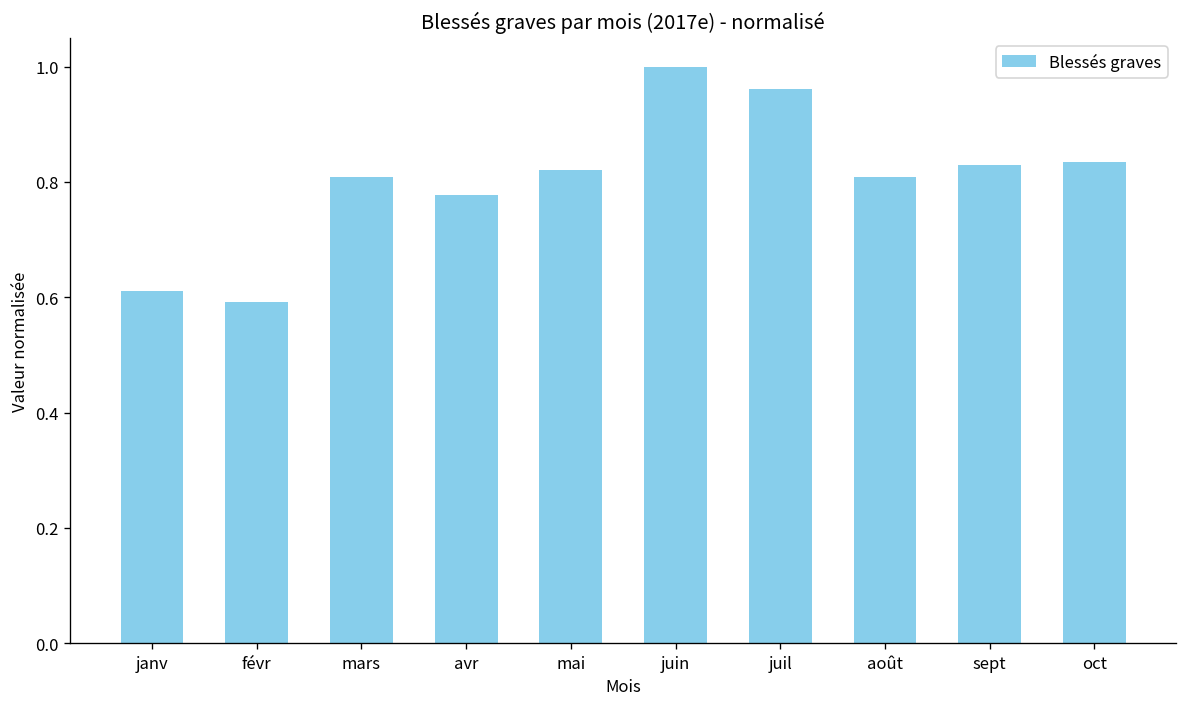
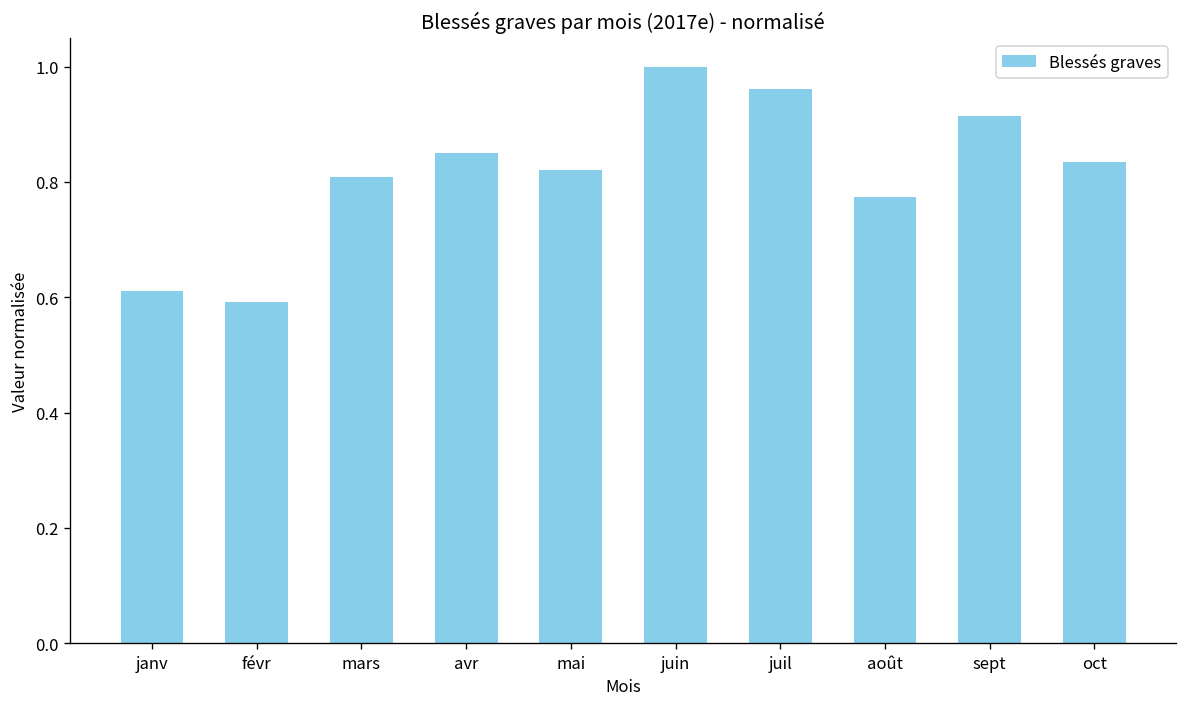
avr: 0.78 -> 0.85
août: 0.81 -> 0.77
sept: 0.83 -> 0.92
